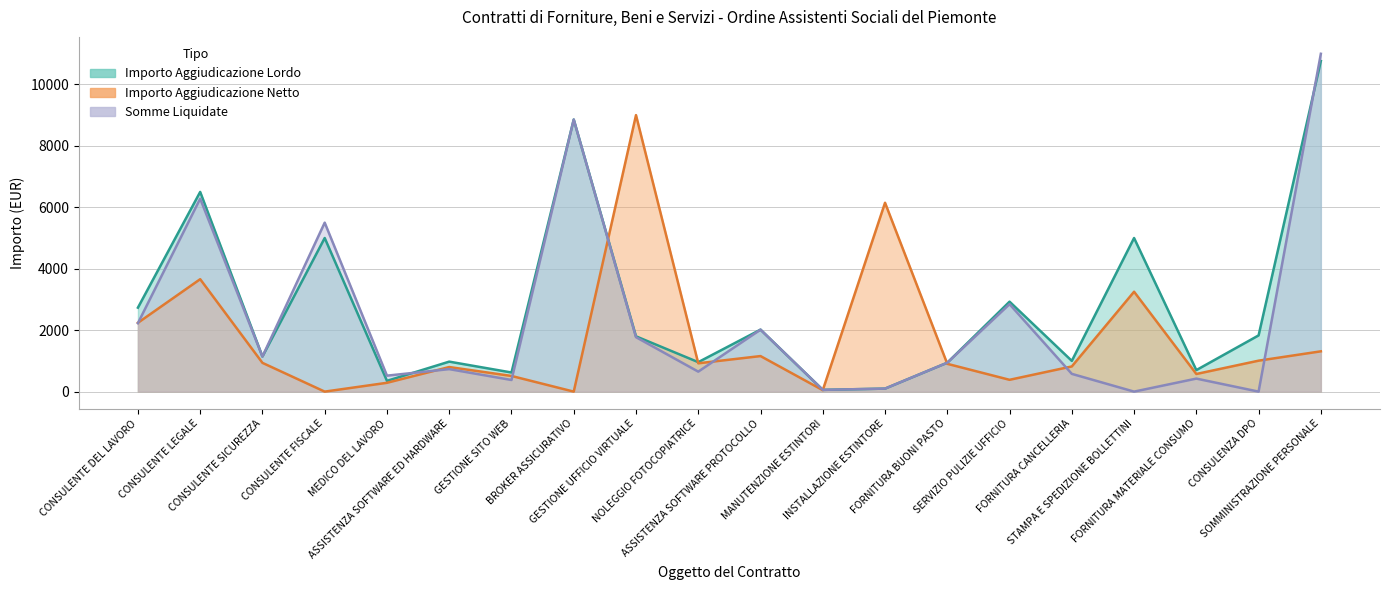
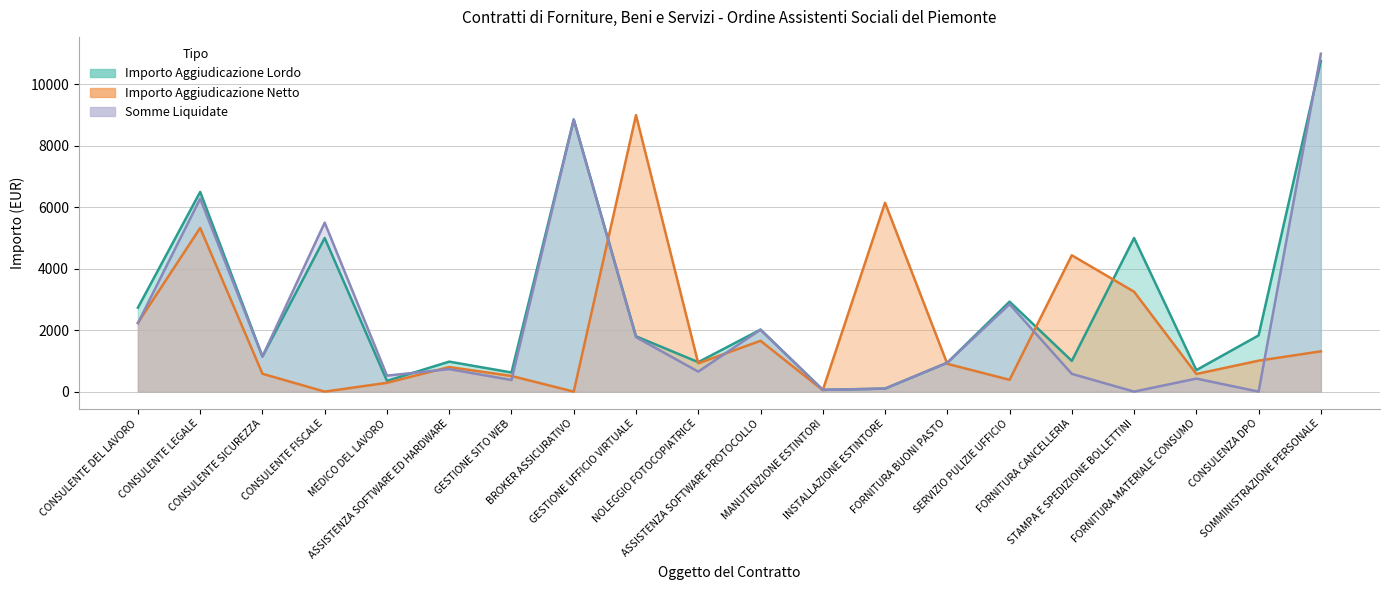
Importo Aggiudicazione Netto, CONSULENTE LEGALE: 3700 -> 5300
Importo Aggiudicazione Netto, CONSULENTE SICUREZZA: 900 -> 600
Importo Aggiudicazione Netto, ASSISTENZA SOFTWARE PROTOCOLLO: 1200 -> 1700
Importo Aggiudicazione Netto, FORNITURA CANCELLERIA: 800 -> 4400
